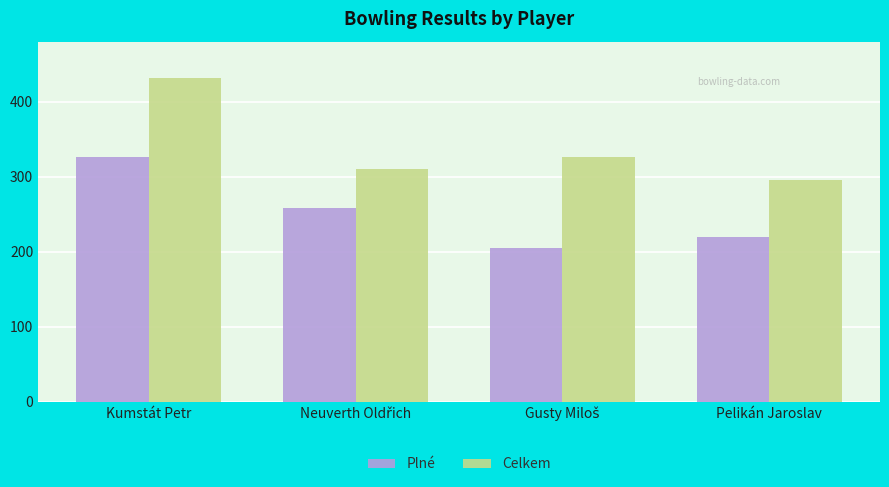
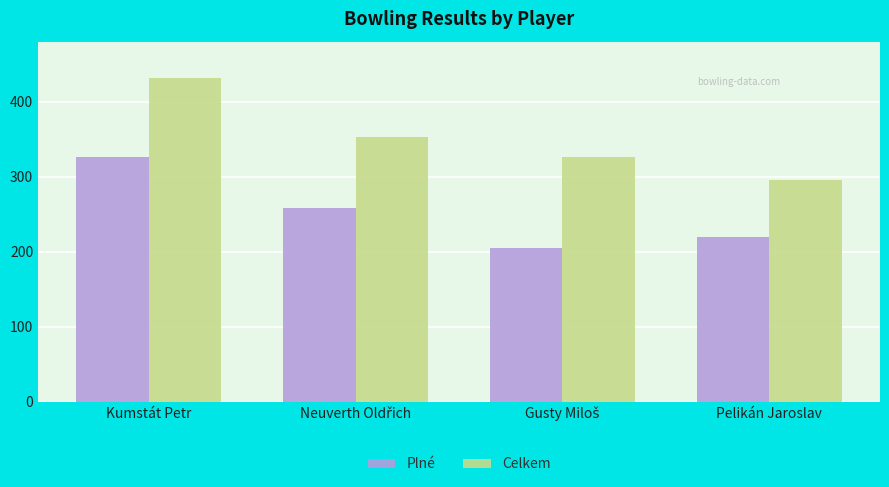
Celkem, Neuverth Oldřich: 310 -> 350
